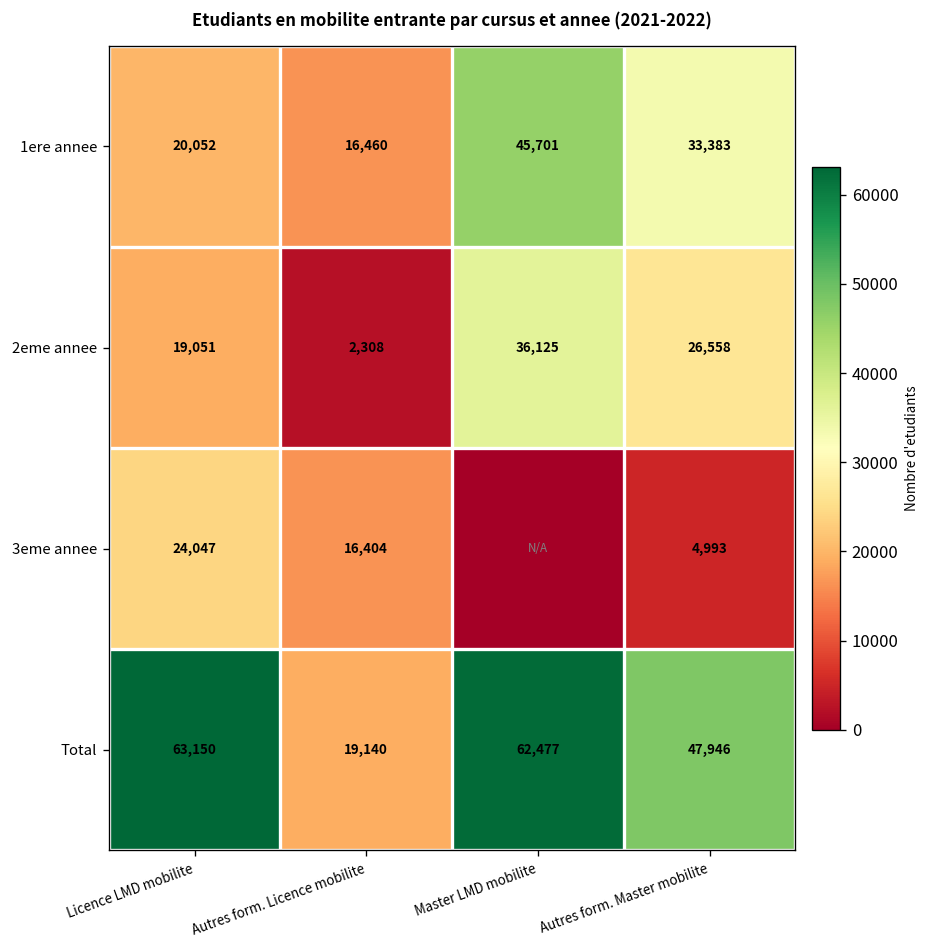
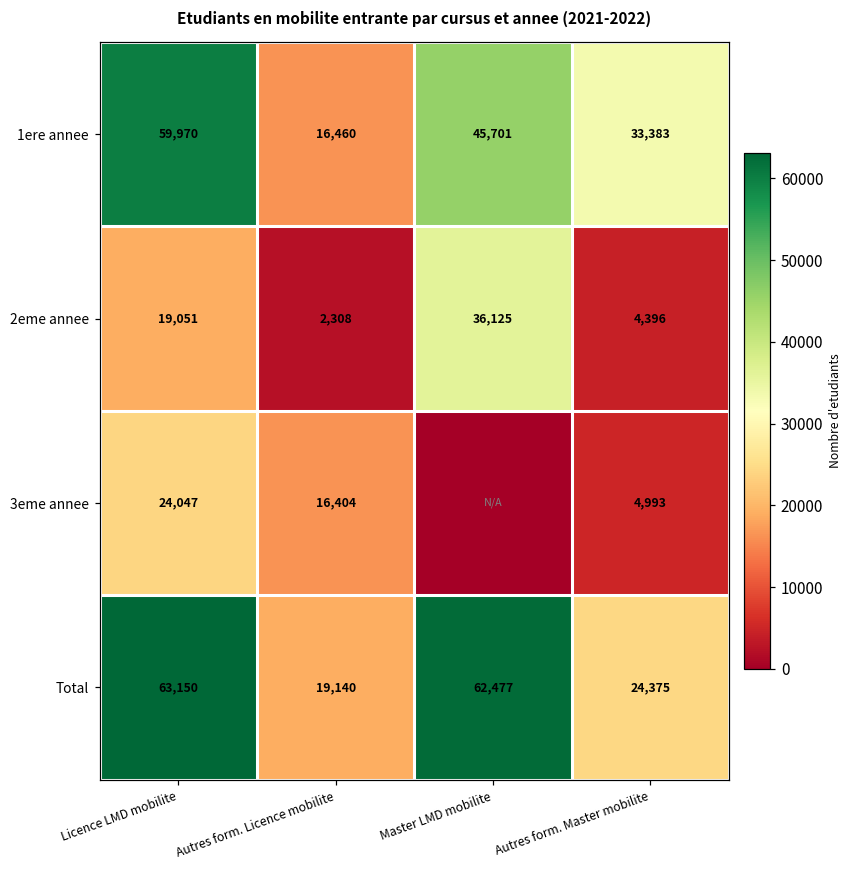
1ere annee, Licence LMD mobilite: 20,052 -> 59,970
2eme annee, Autres form. Master mobilite: 26,558 -> 4,396
Total, Autres form. Master mobilite: 47,946 -> 24,375
